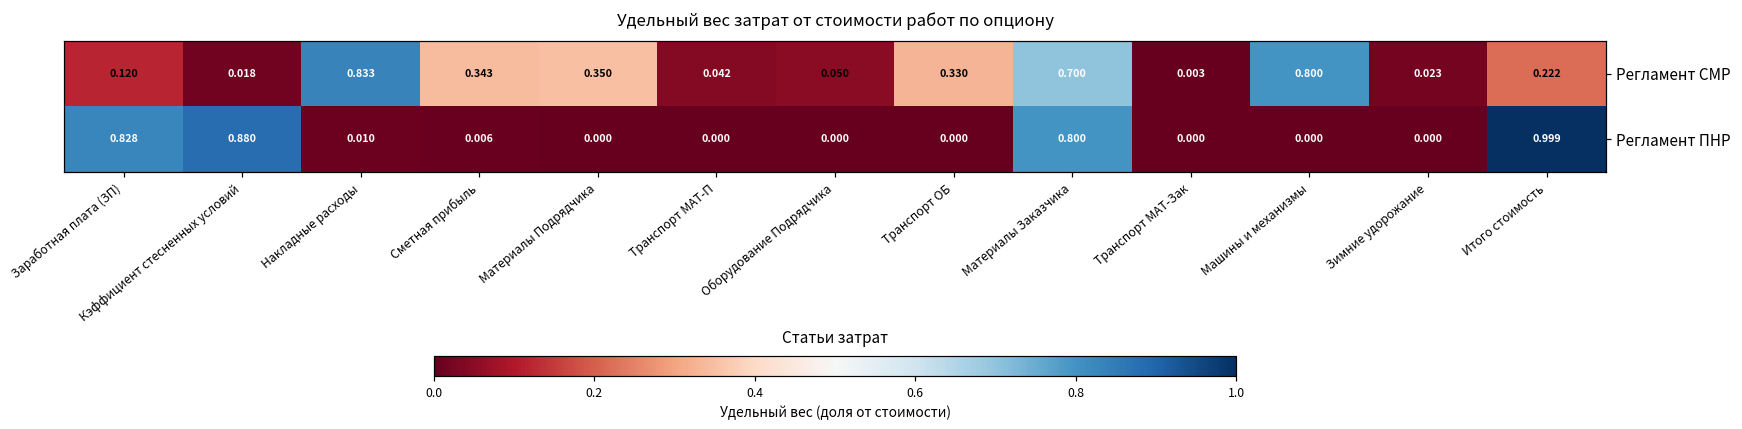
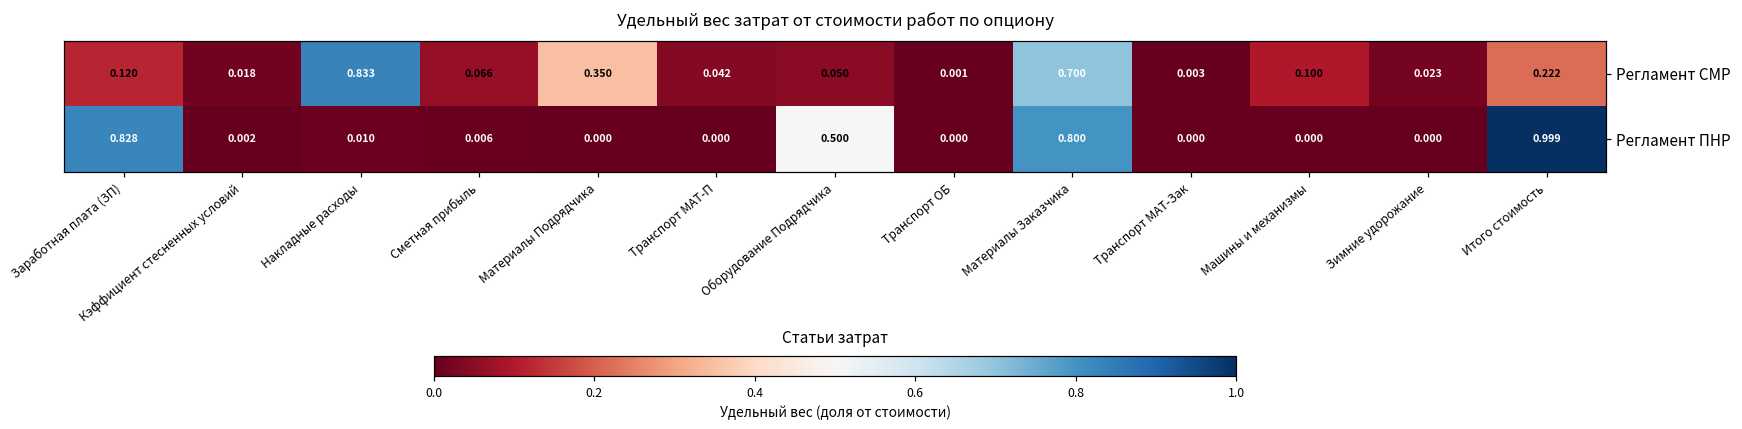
Регламент СМР, Сметная прибыль: 0.343 -> 0.066
Регламент СМР, Транспорт ОБ: 0.330 -> 0.001
Регламент СМР, Машины и механизмы: 0.800 -> 0.100
Регламент ПНР, Кэффициент стесненных условий: 0.880 -> 0.002
Регламент ПНР, Оборудование Подрядчика: 0.000 -> 0.500
